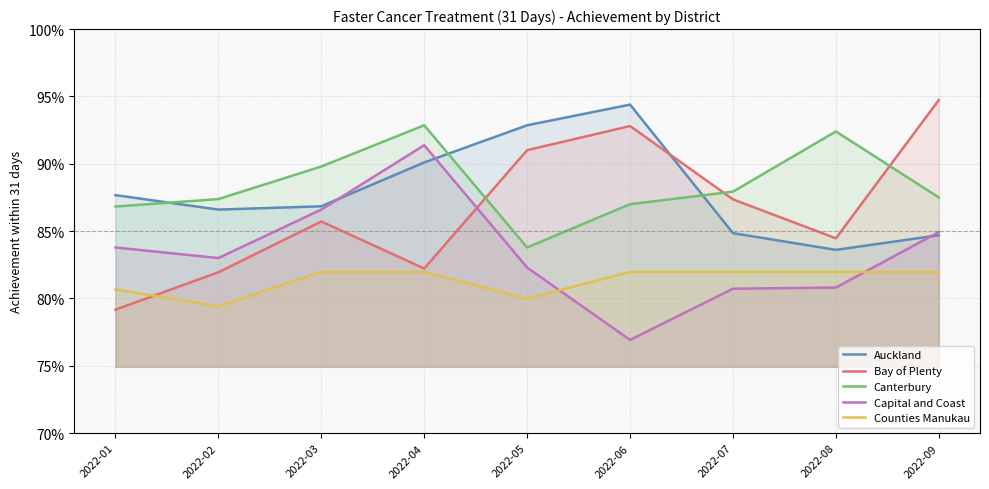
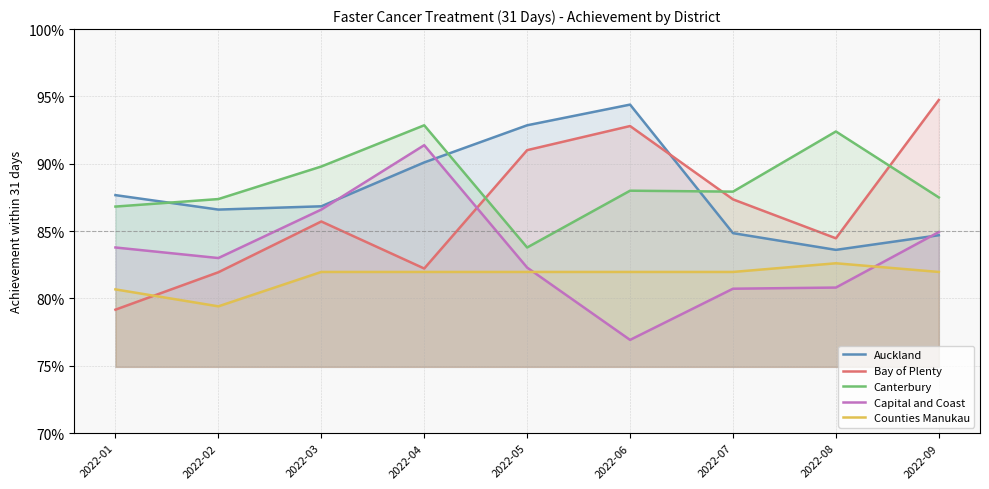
Counties Manukau, 2022-05: 80.0% -> 82.0%
Canterbury, 2022-06: 87.0% -> 88.0%
Counties Manukau, 2022-08: 82.0% -> 82.6%
